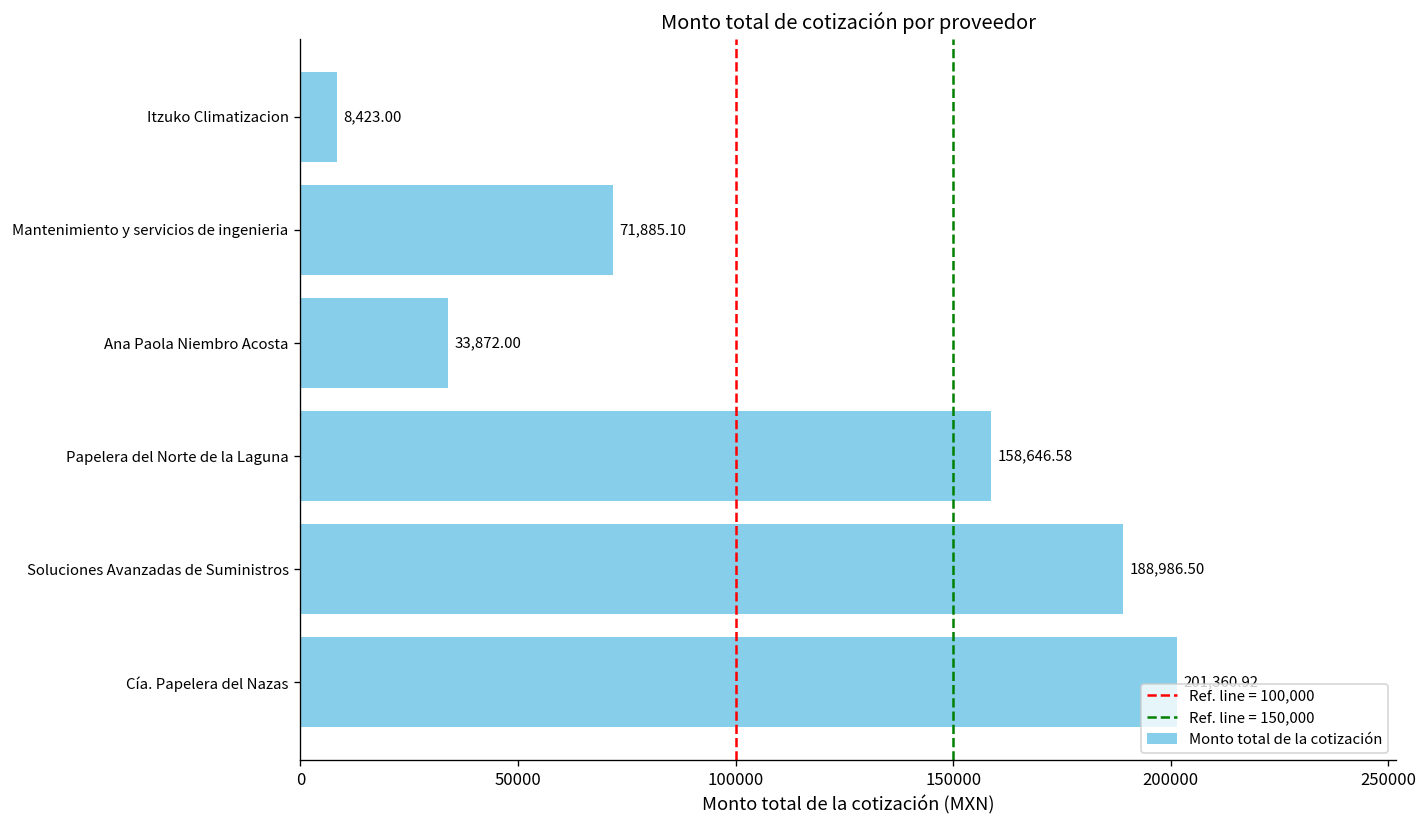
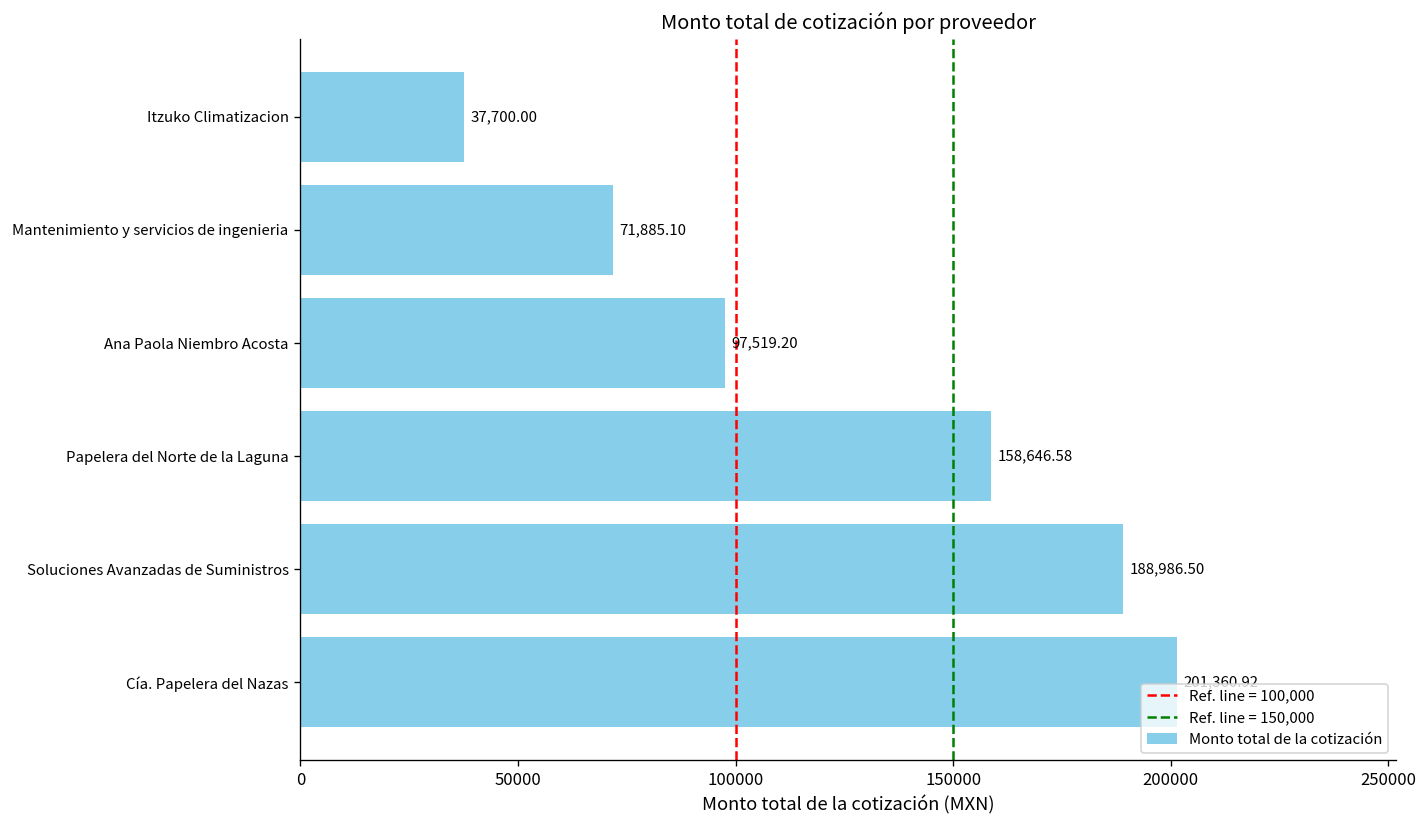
Itzuko Climatizacion: 8,423.00 -> 37,700.00
Ana Paola Niembro Acosta: 33,872.00 -> 97,519.20
